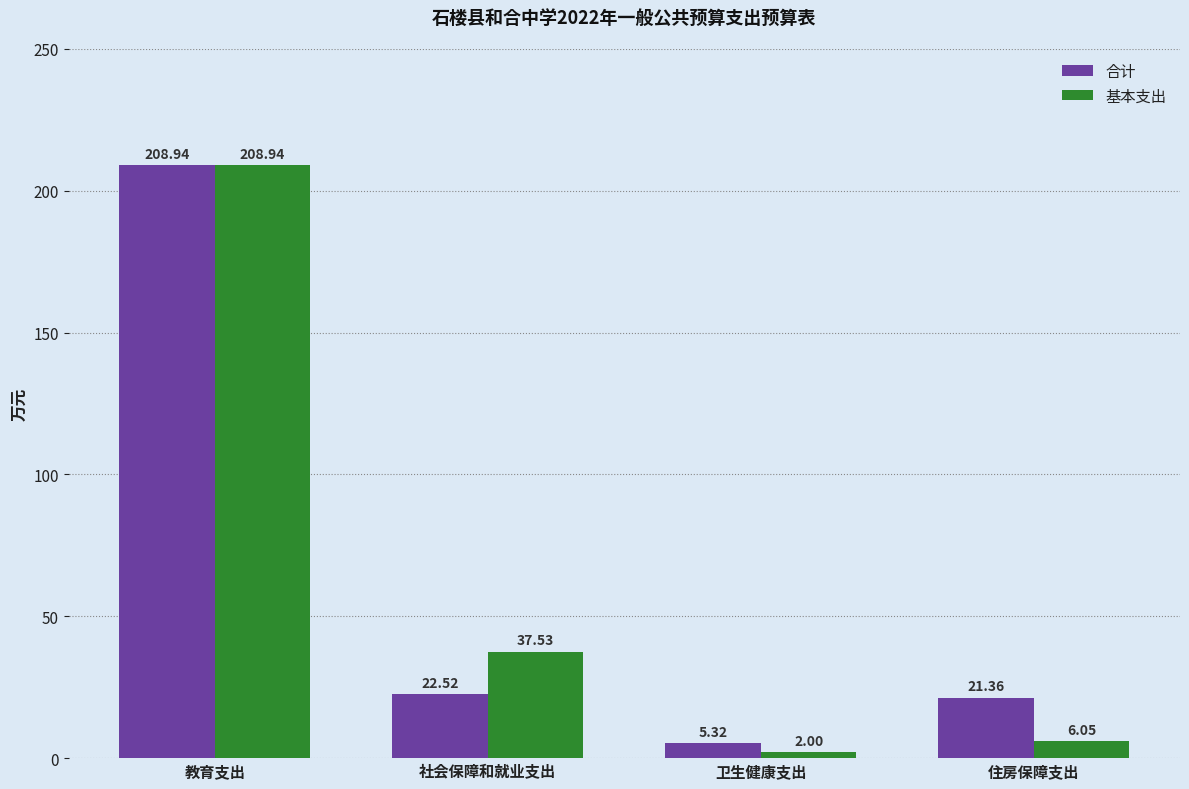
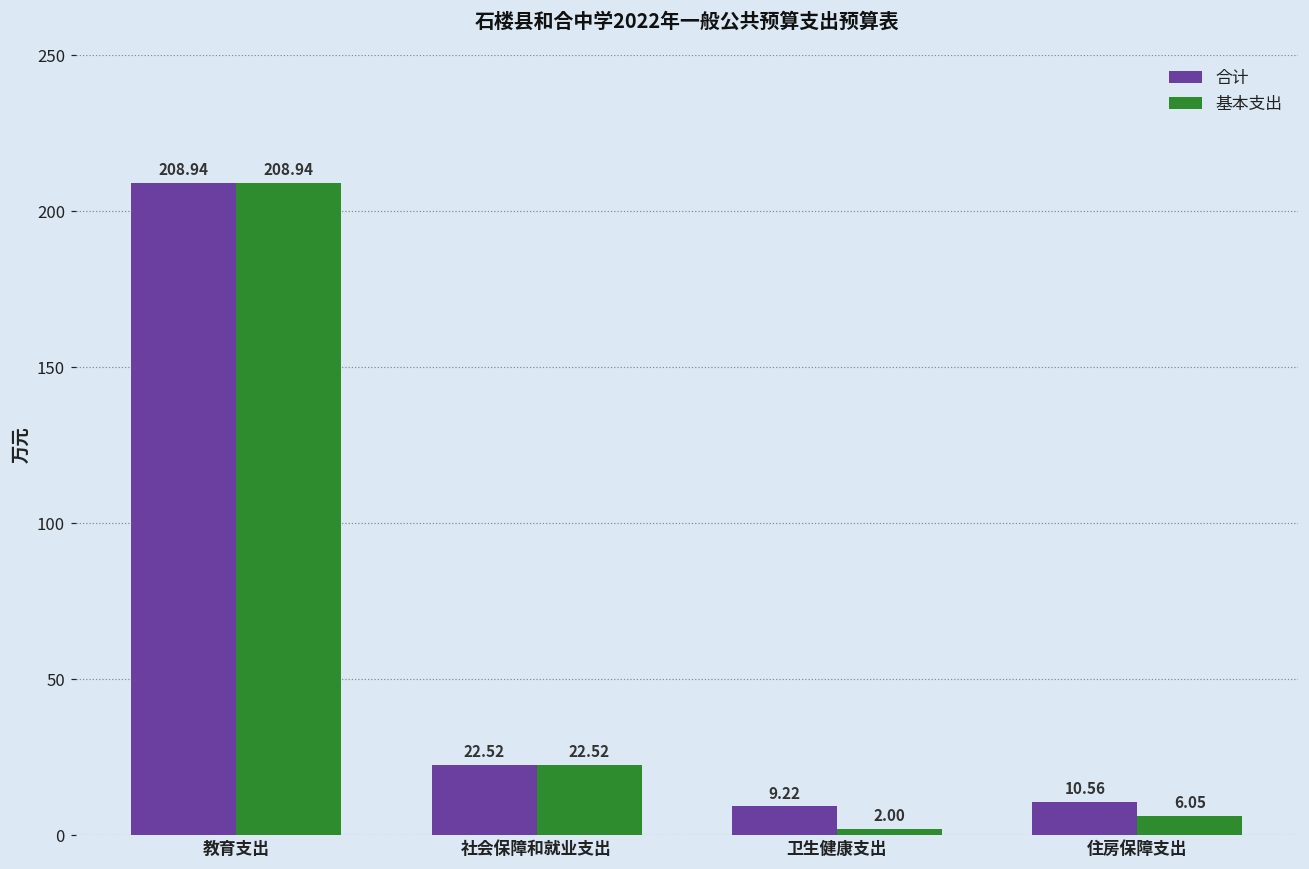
基本支出, 社会保障和就业支出: 37.53 -> 22.52
合计, 卫生健康支出: 5.32 -> 9.22
合计, 住房保障支出: 21.36 -> 10.56
